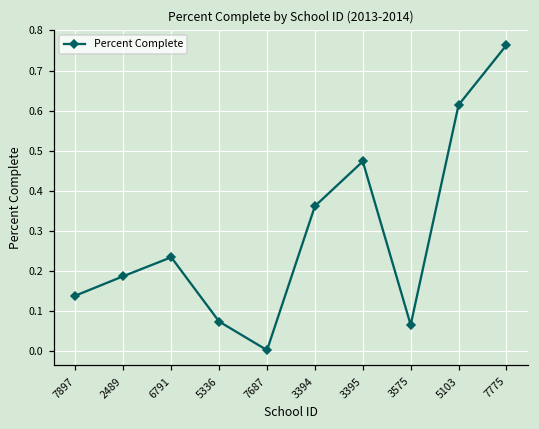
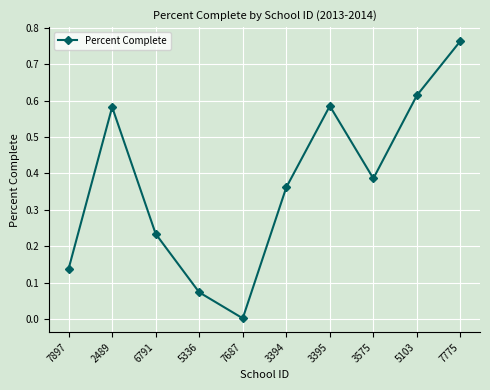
2489: 0.19 -> 0.58
3395: 0.47 -> 0.59
3575: 0.06 -> 0.39
